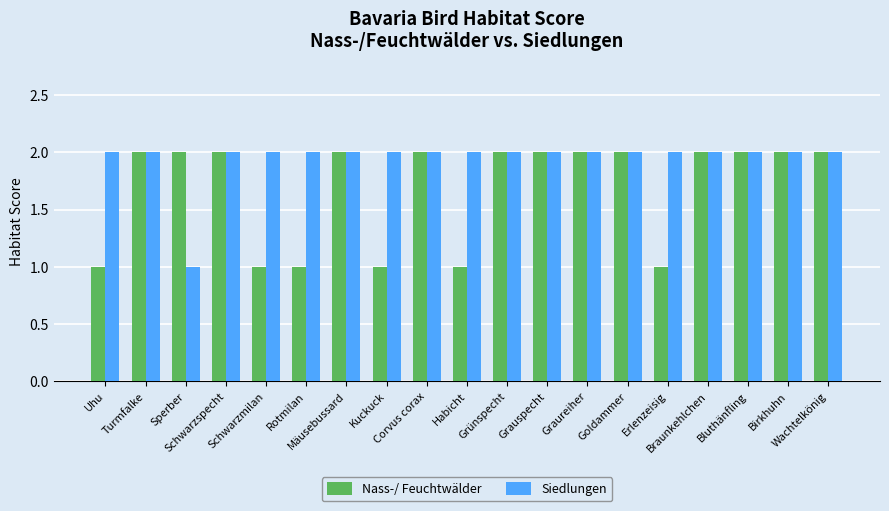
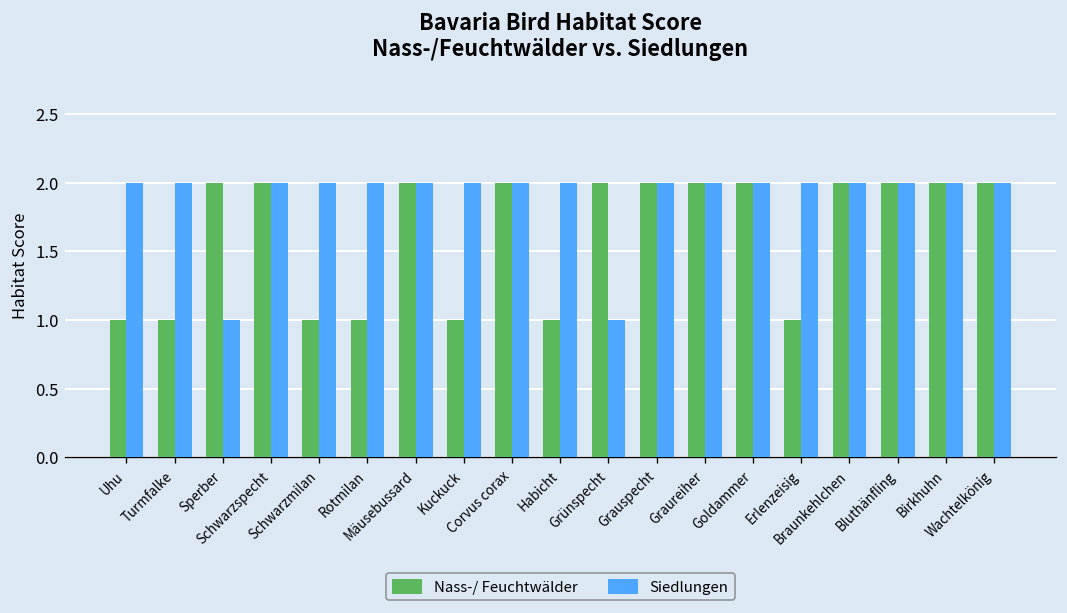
Nass-/ Feuchtwälder, Turmfalke: 2 -> 1
Siedlungen, Grünspecht: 2 -> 1
